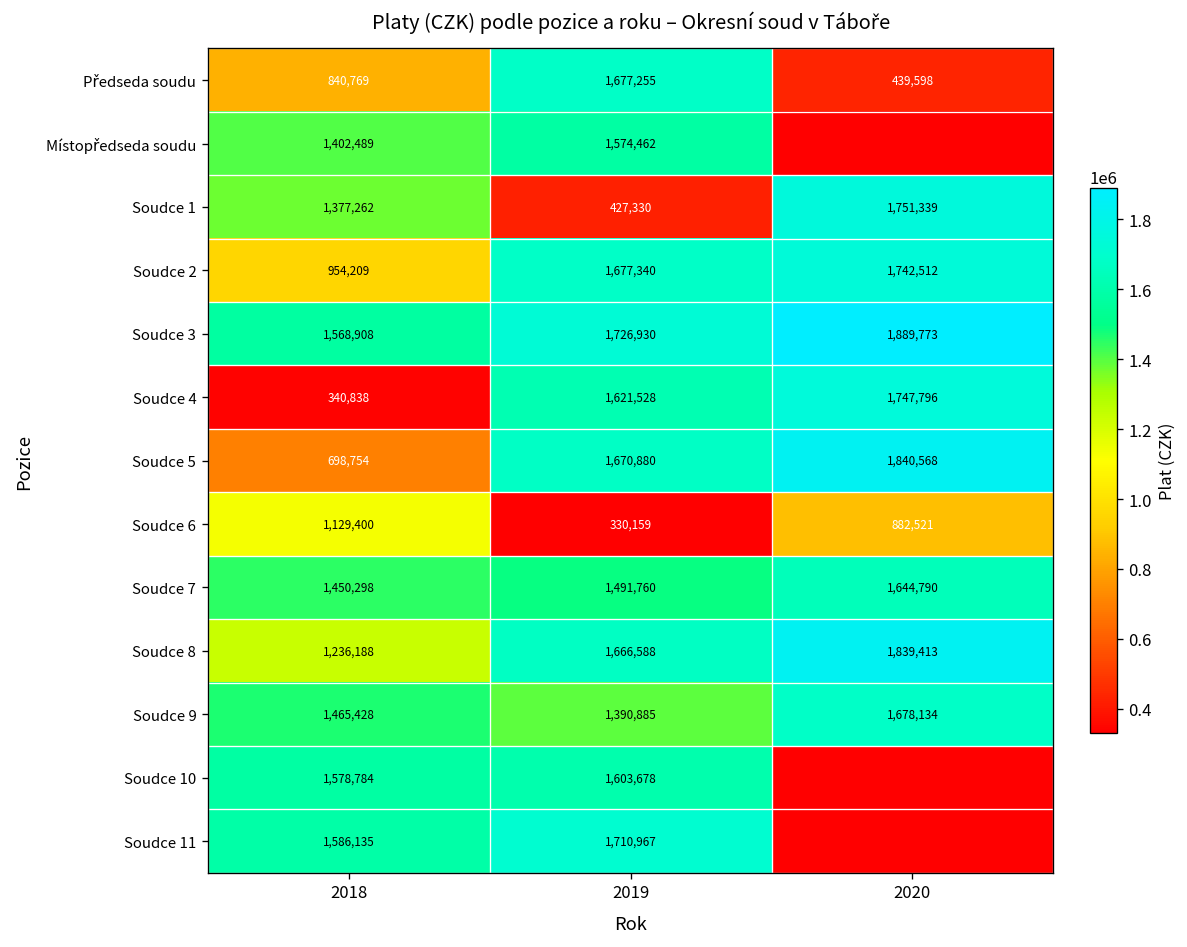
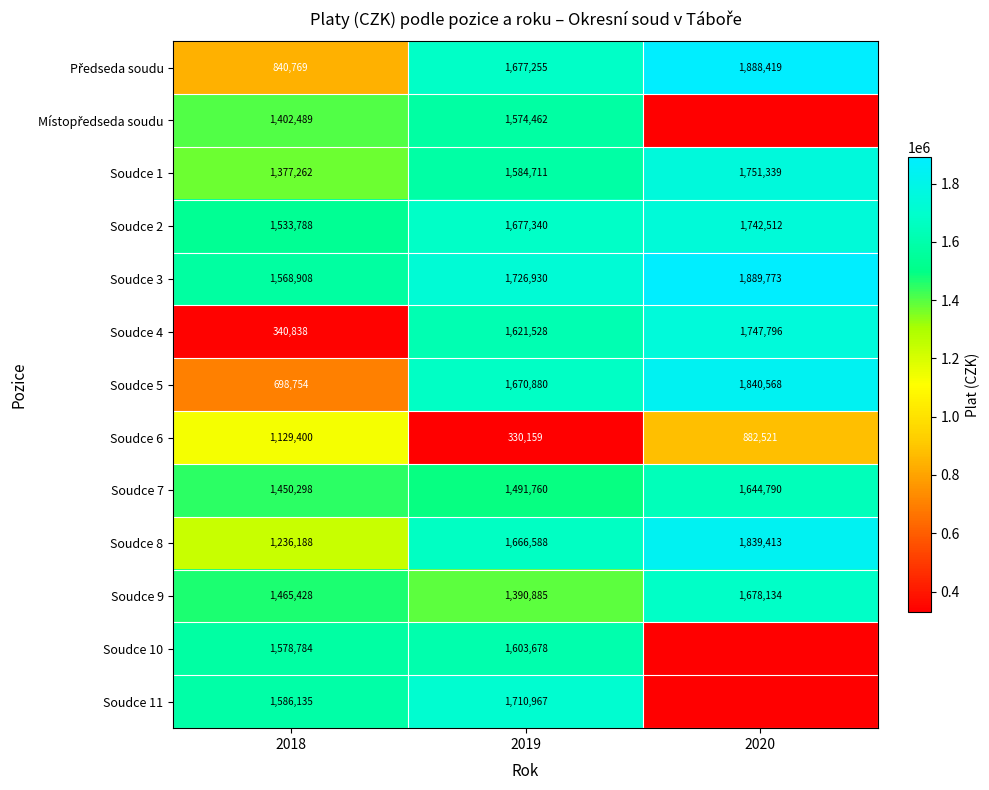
Předseda soudu, 2020: 439,598 -> 1,888,419
Soudce 1, 2019: 427,330 -> 1,584,711
Soudce 2, 2018: 954,209 -> 1,533,788
